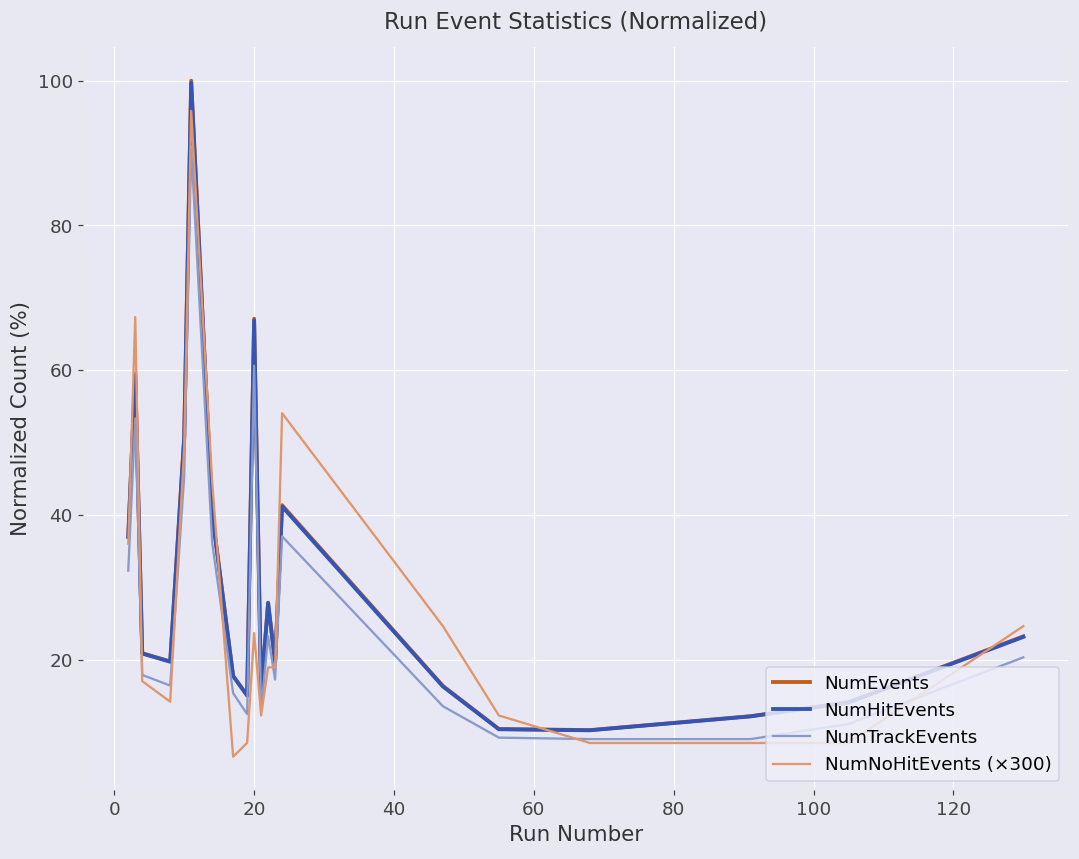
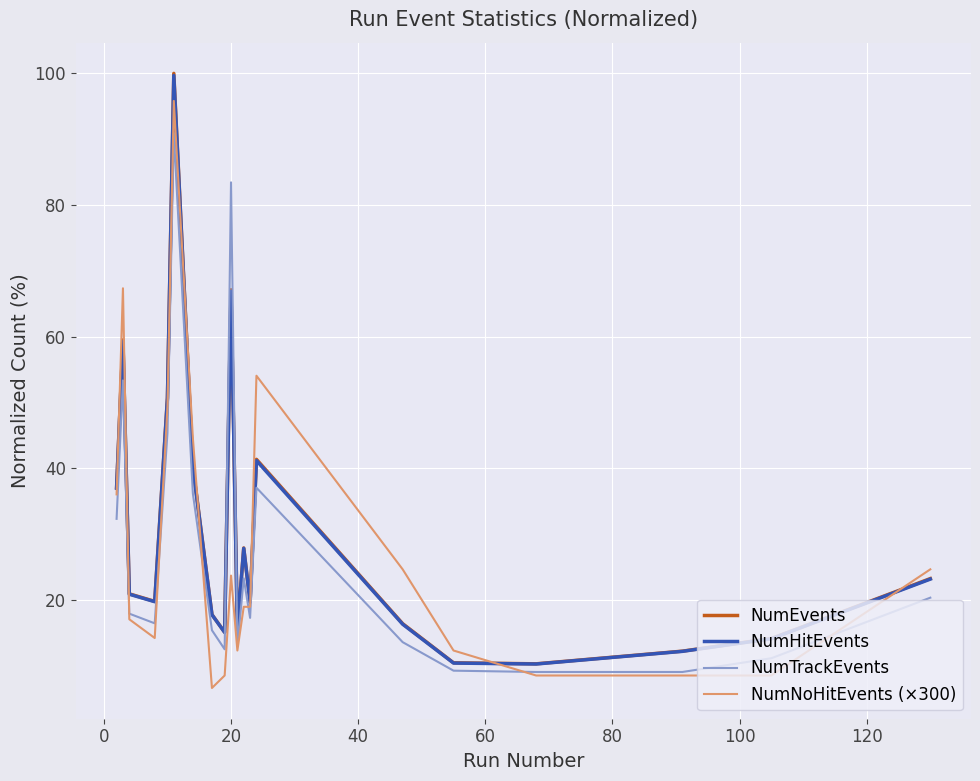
NumTrackEvents, 20: 61 -> 83
